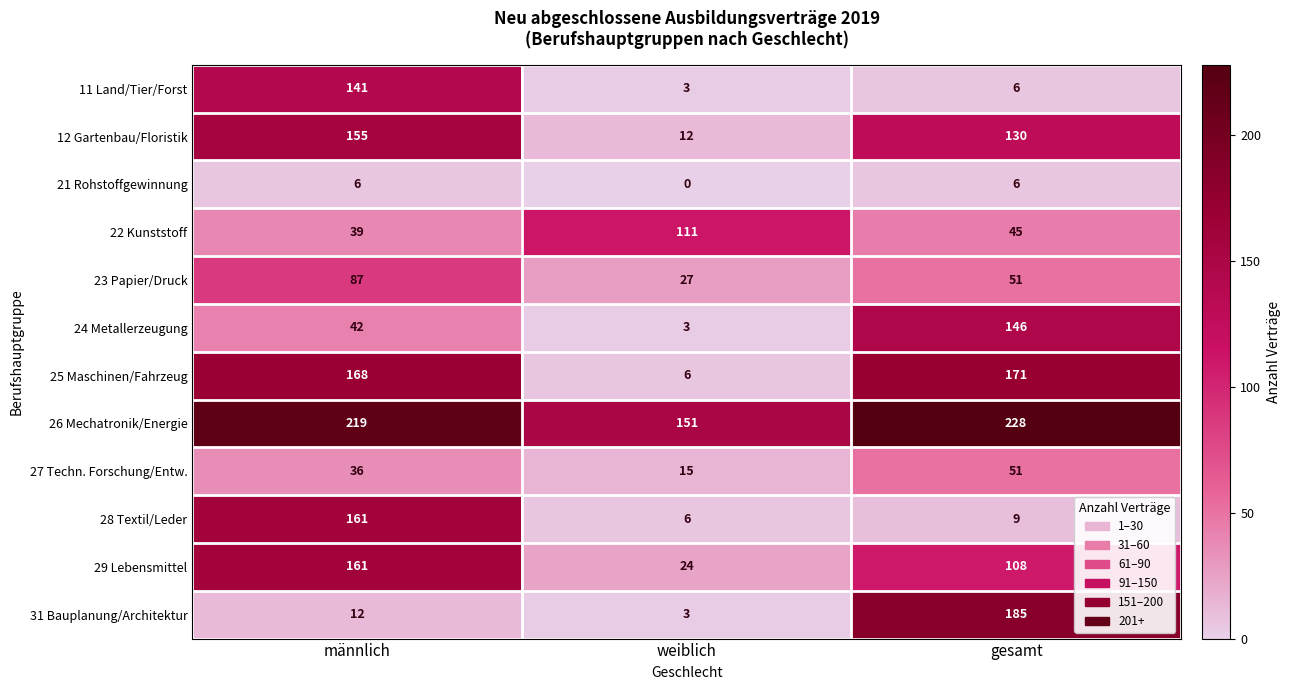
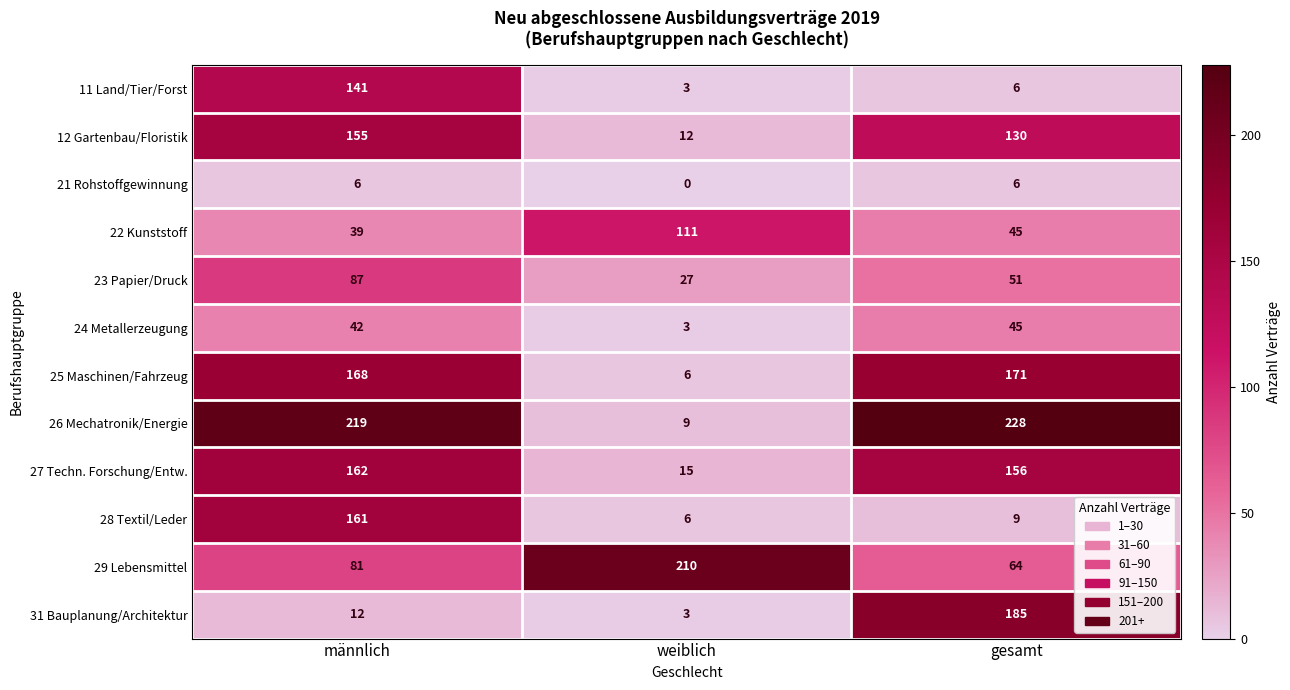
24 Metallerzeugung, gesamt: 146 -> 45
26 Mechatronik/Energie, weiblich: 151 -> 9
27 Techn. Forschung/Entw., männlich: 36 -> 162
27 Techn. Forschung/Entw., gesamt: 51 -> 156
29 Lebensmittel, männlich: 161 -> 81
29 Lebensmittel, weiblich: 24 -> 210
29 Lebensmittel, gesamt: 108 -> 64
